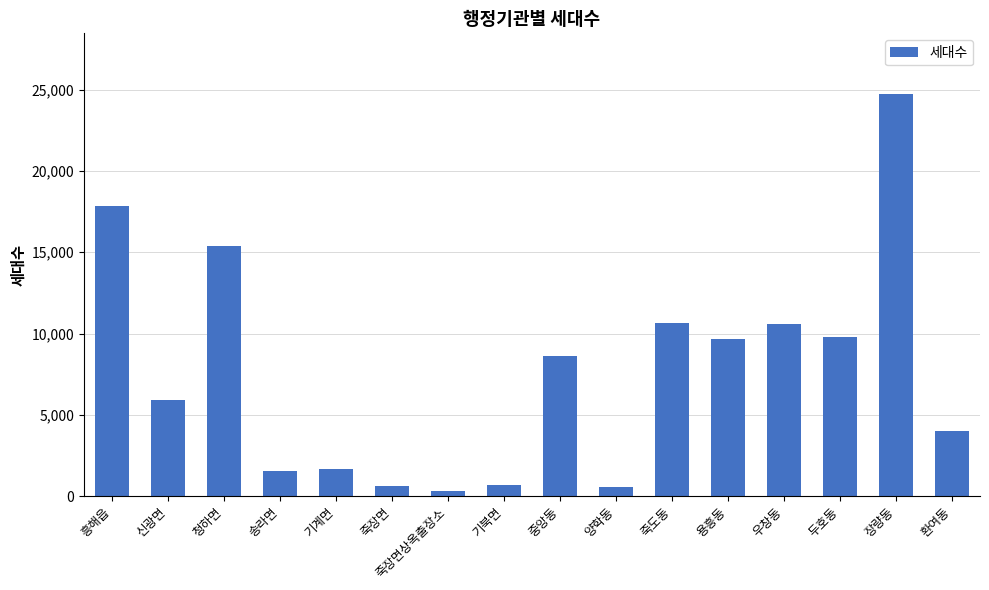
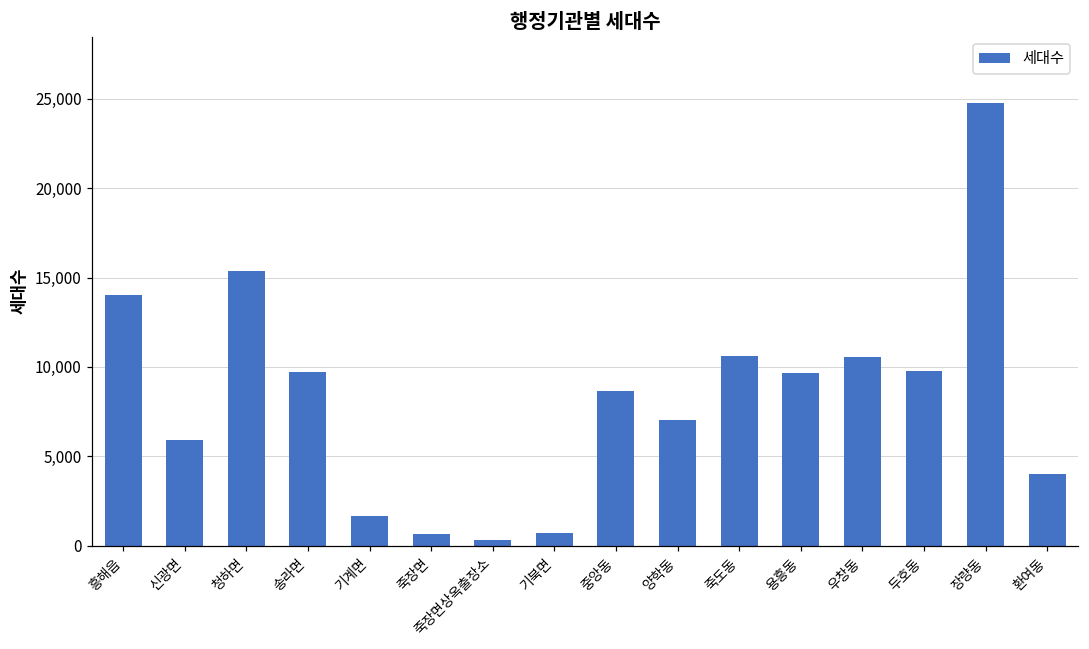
흥해읍: 17,800 -> 14,000
송라면: 1,500 -> 9,700
양학동: 500 -> 7,000
